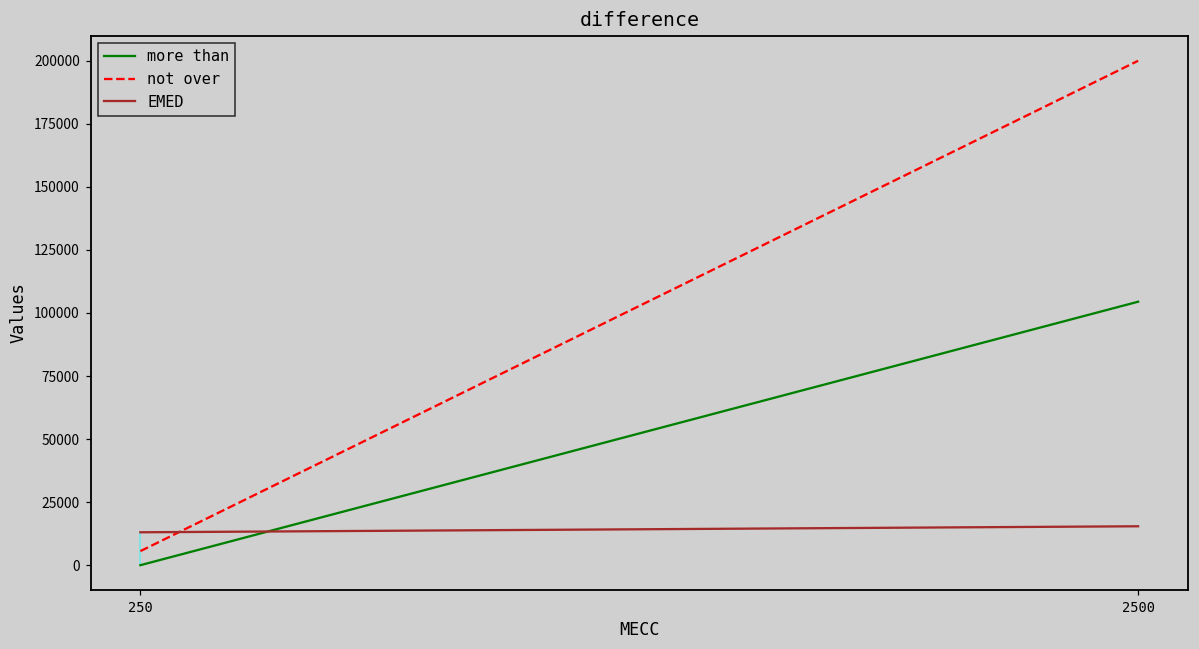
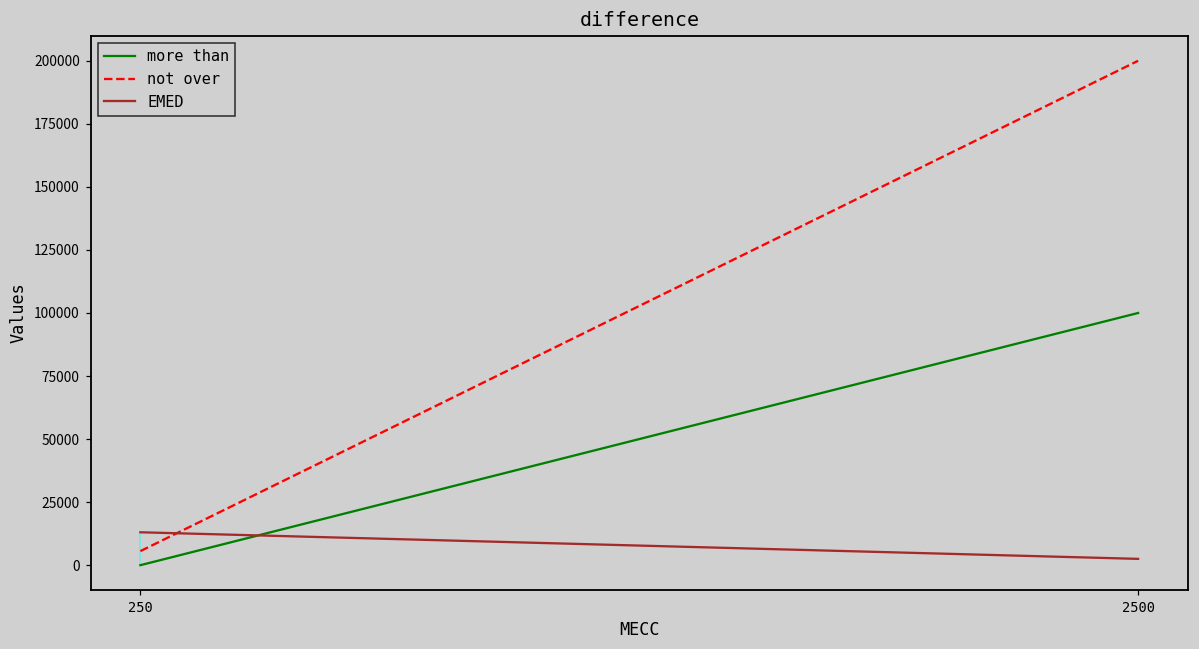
more than, 2500: 104000 -> 100000
EMED, 2500: 15000 -> 3000
